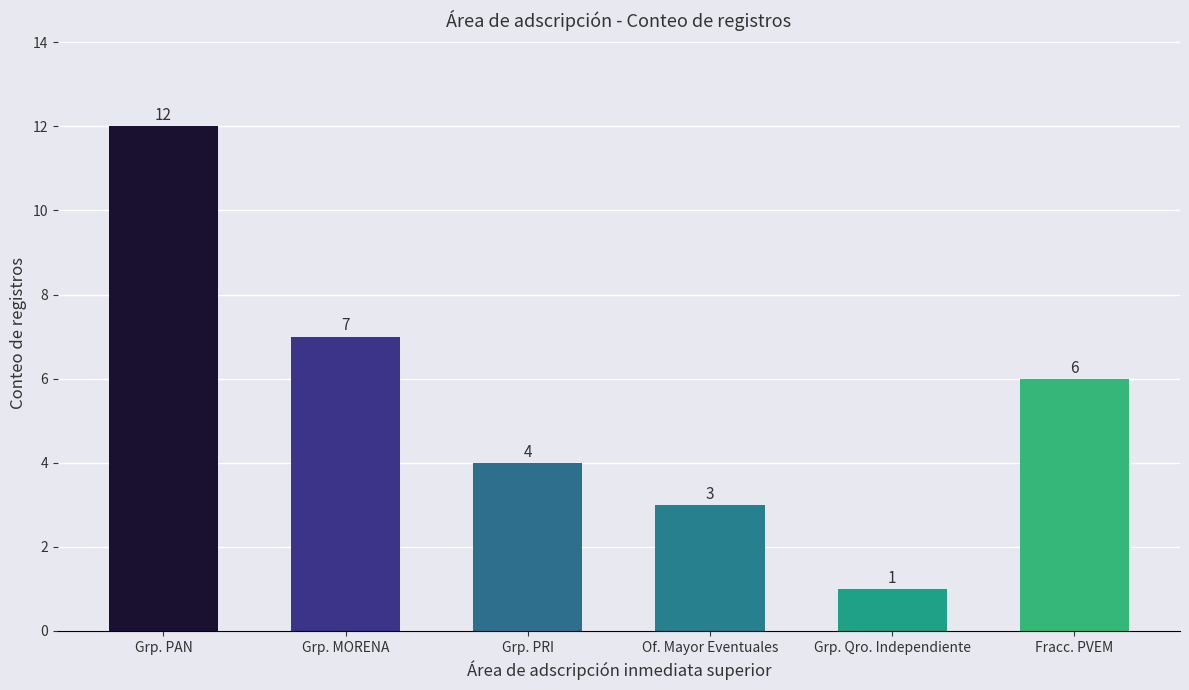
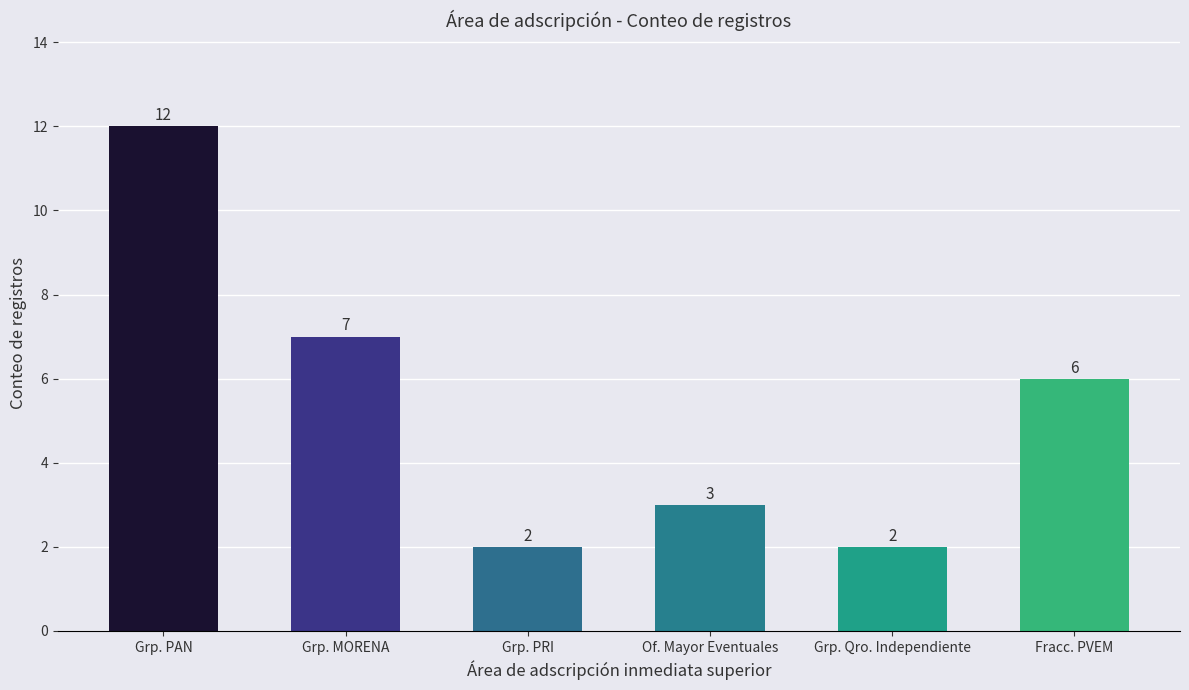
Grp. PRI: 4 -> 2
Grp. Qro. Independiente: 1 -> 2
